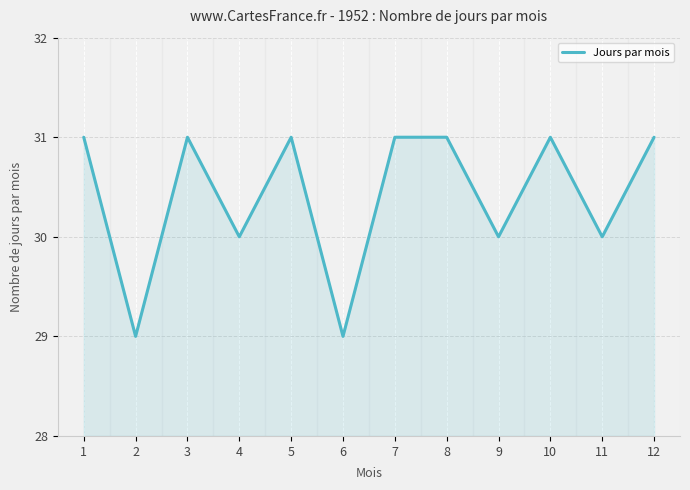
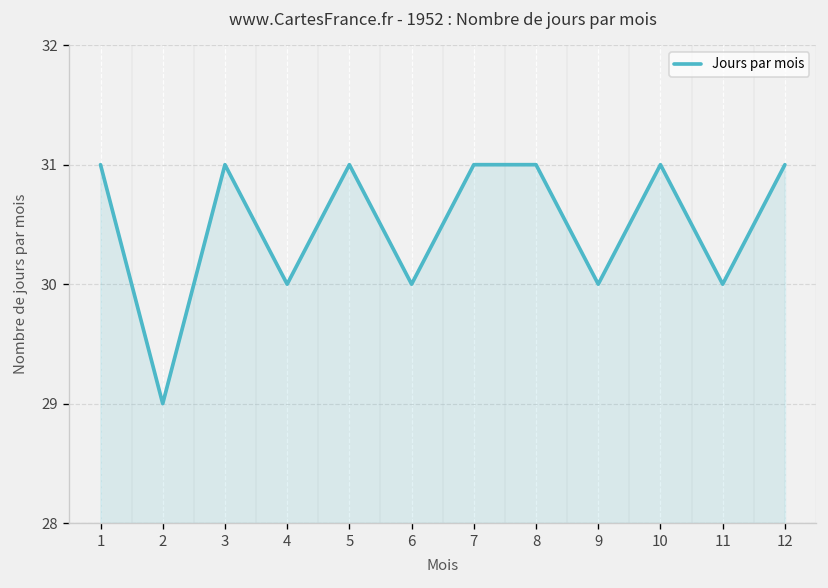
6: 29 -> 30
